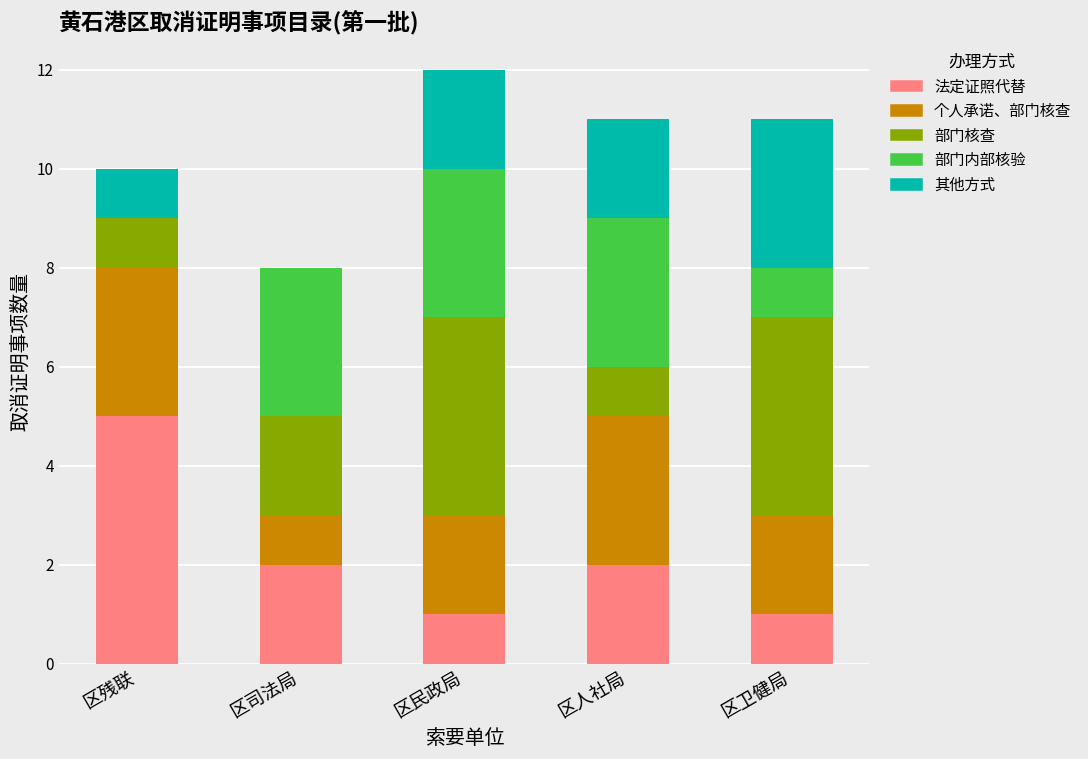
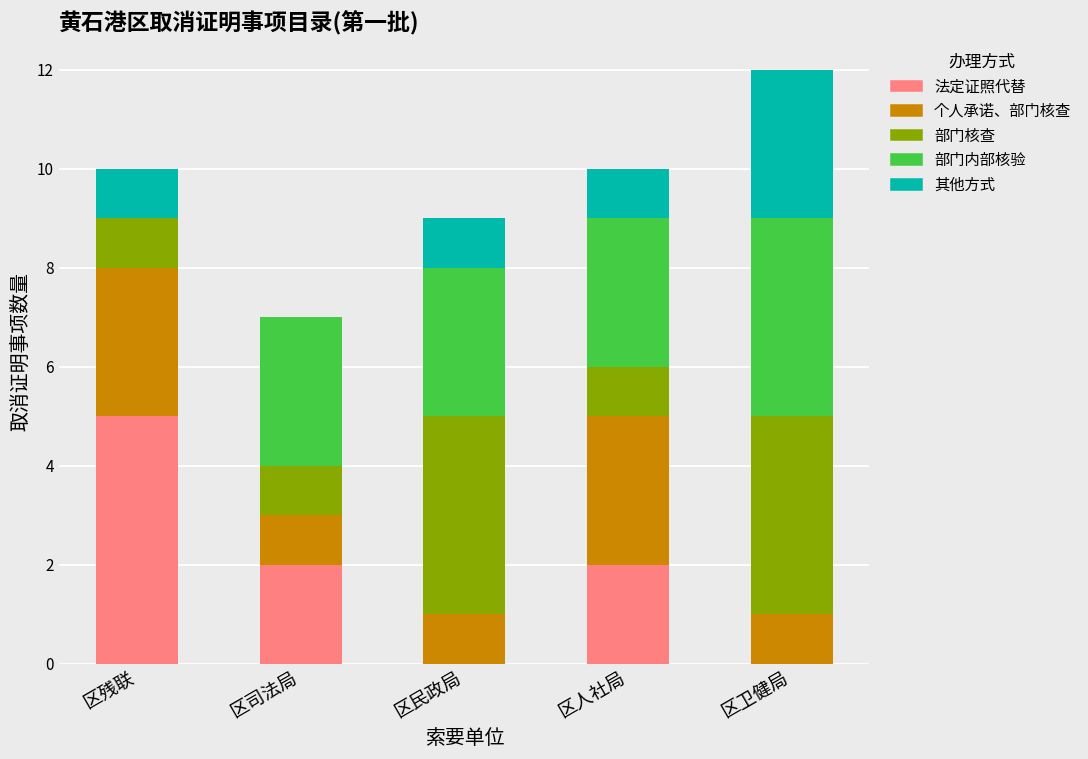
部门核查, 区司法局: 2 -> 1
法定证照代替, 区民政局: 1 -> 0
个人承诺、部门核查, 区民政局: 2 -> 1
其他方式, 区民政局: 2 -> 1
其他方式, 区人社局: 2 -> 1
法定证照代替, 区卫健局: 1 -> 0
个人承诺、部门核查, 区卫健局: 2 -> 1
部门内部核验, 区卫健局: 1 -> 4
